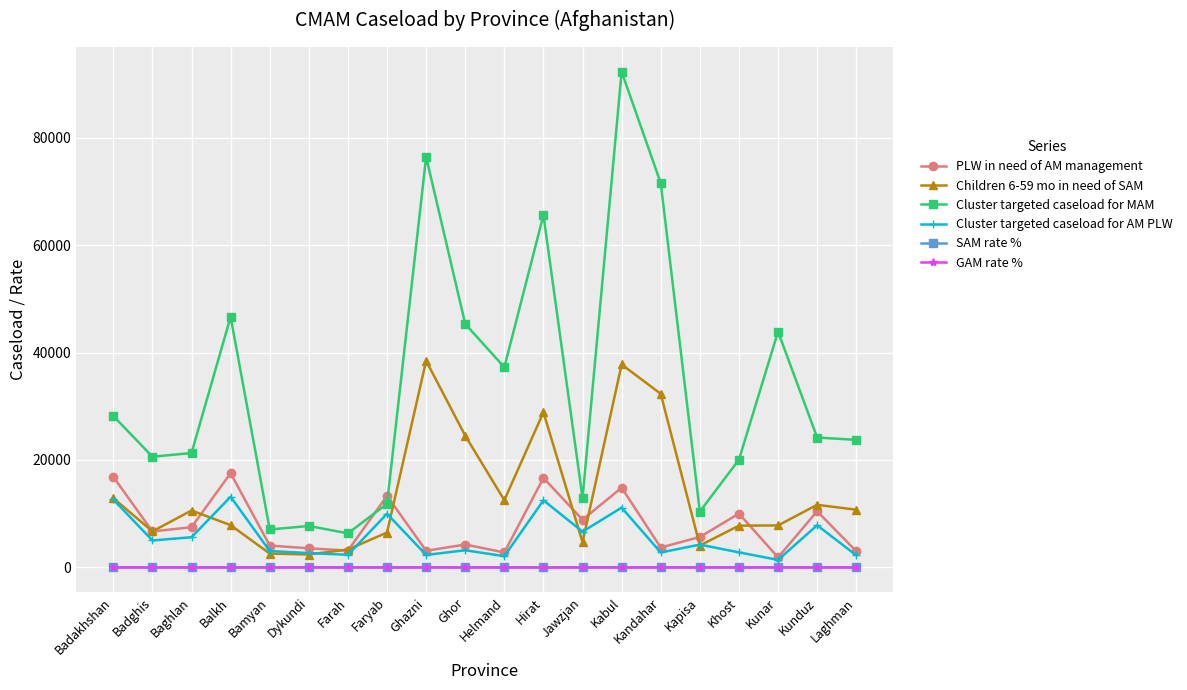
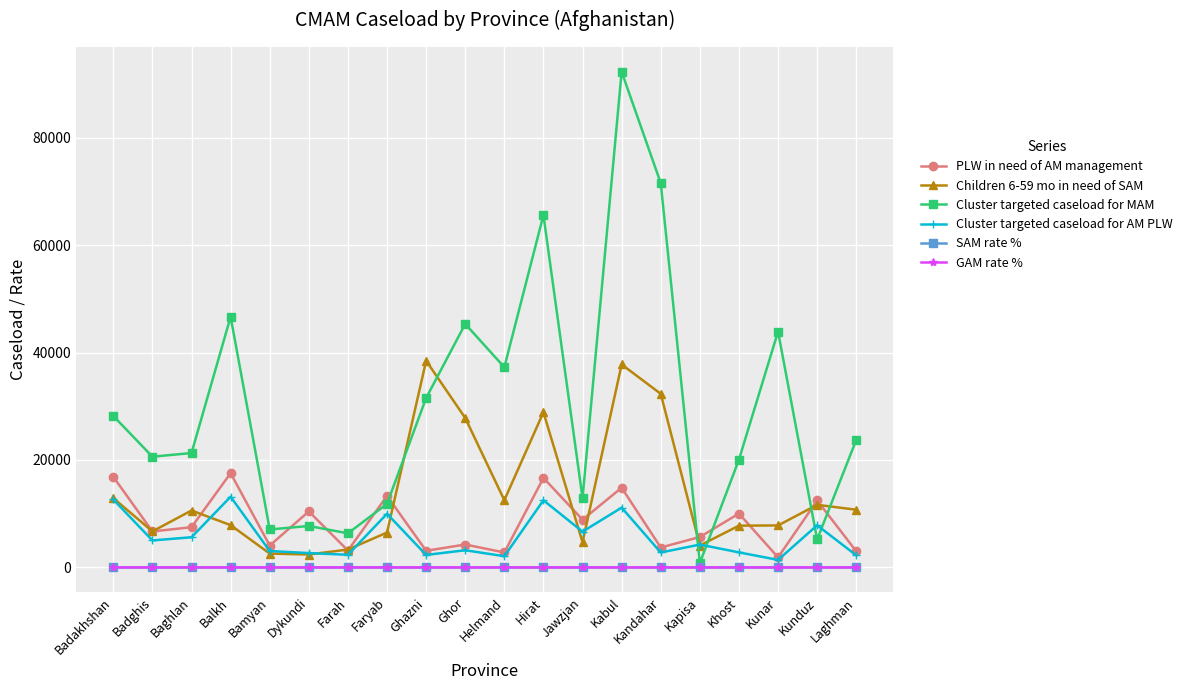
PLW in need of AM management, Dykundi: 4000 -> 10000
Cluster targeted caseload for MAM, Ghazni: 76000 -> 32000
Children 6-59 mo in need of SAM, Ghor: 25000 -> 28000
Cluster targeted caseload for MAM, Kapisa: 10000 -> 1000
PLW in need of AM management, Kunduz: 10000 -> 12000
Cluster targeted caseload for MAM, Kunduz: 24000 -> 5000
